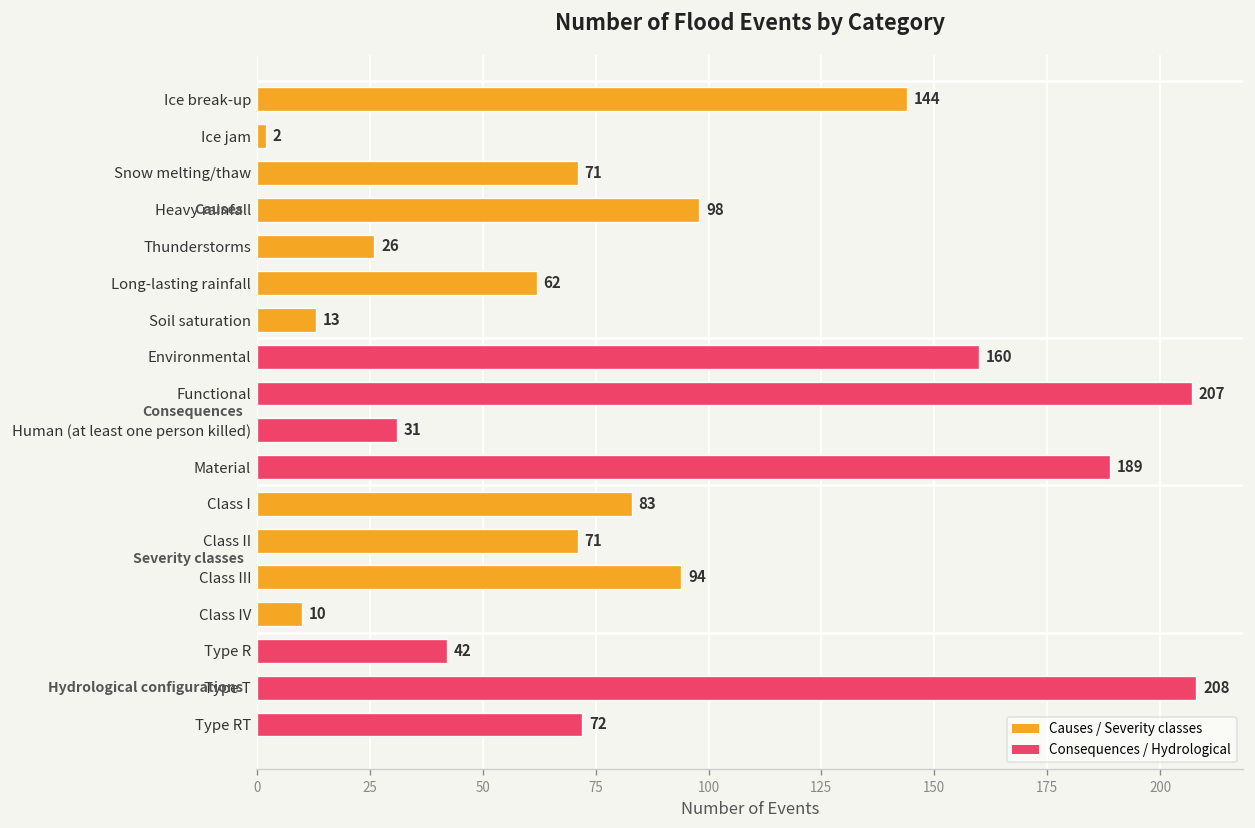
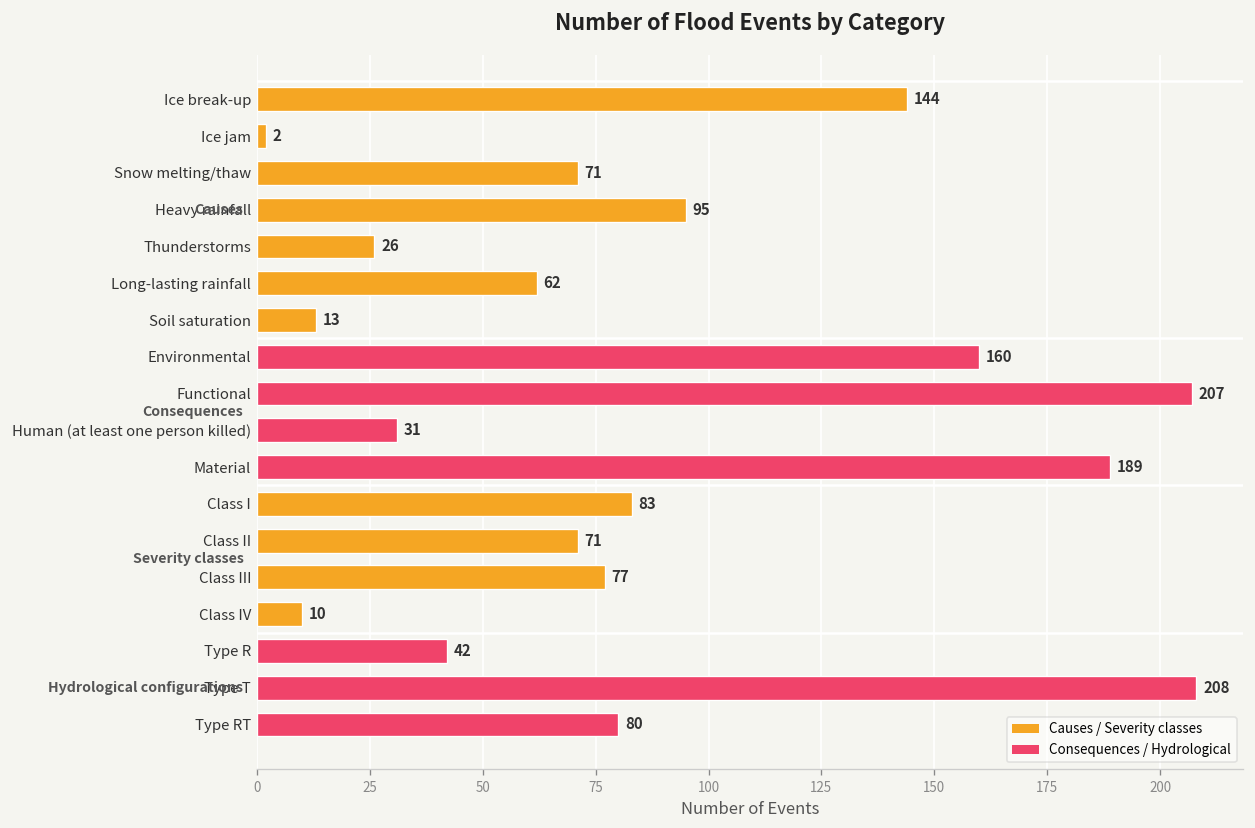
Heavy rainfall: 98 -> 95
Class III: 94 -> 77
Type RT: 72 -> 80
